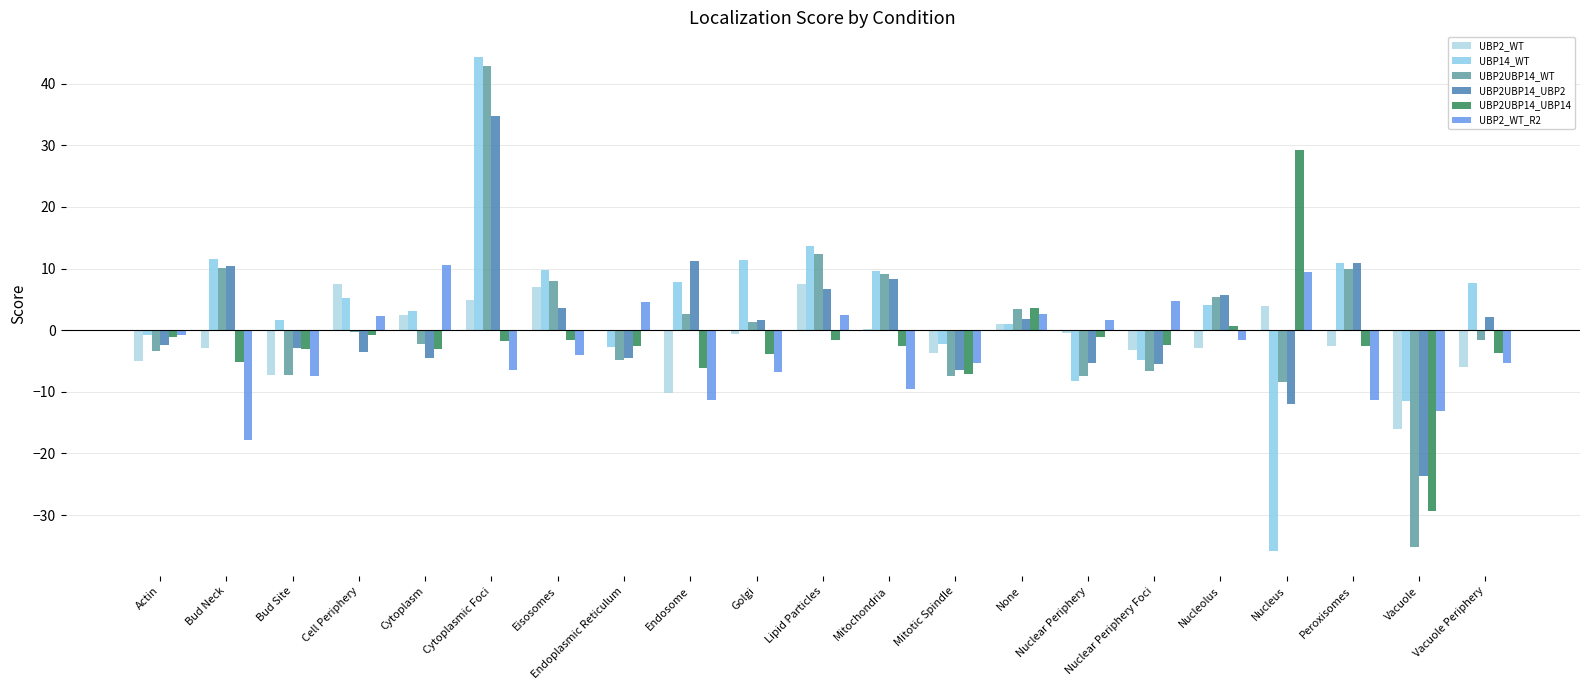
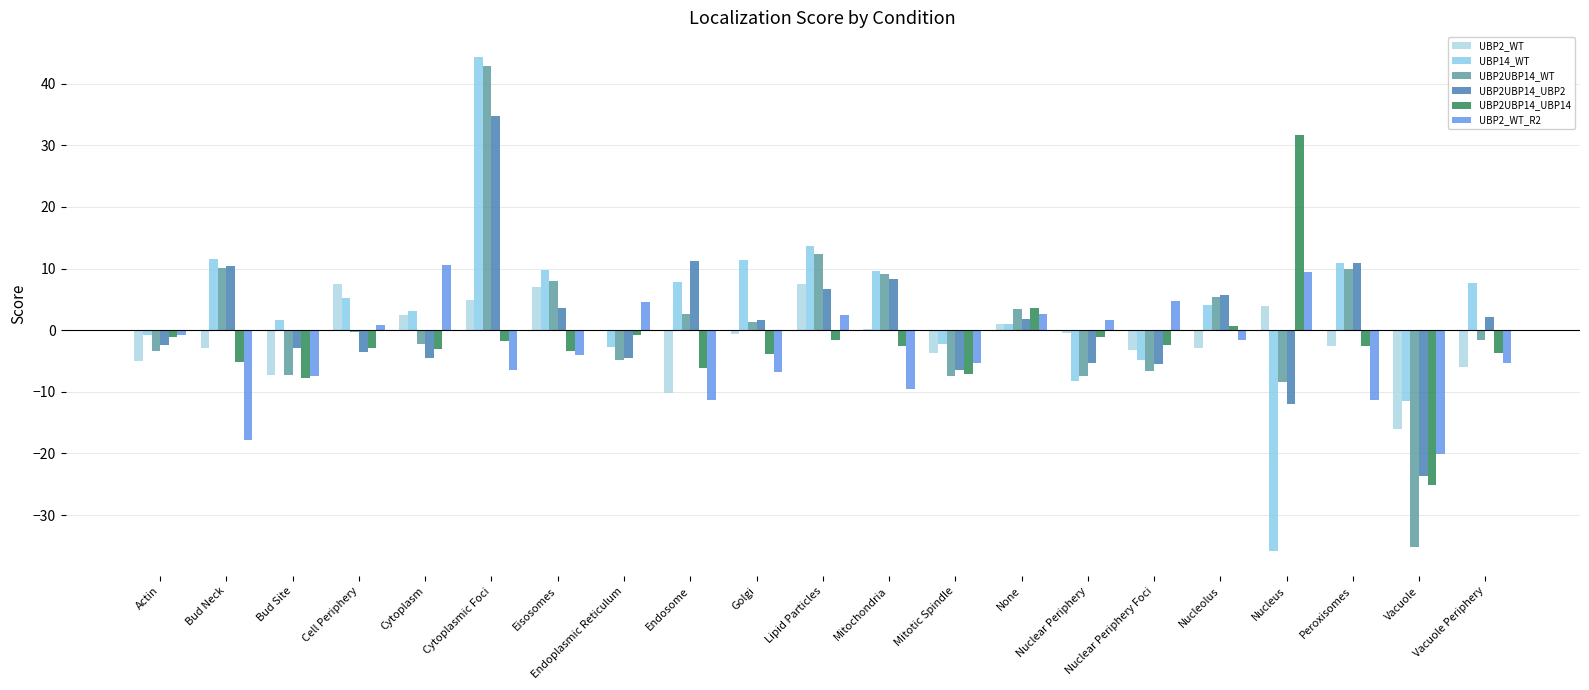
UBP2UBP14_UBP14, Bud Site: -3 -> -8
UBP2UBP14_UBP14, Cell Periphery: -1 -> -3
UBP2_WT_R2, Cell Periphery: 2 -> 1
UBP2UBP14_UBP14, Eisosomes: -2 -> -3
UBP2UBP14_UBP14, Endoplasmic Reticulum: -3 -> -1
UBP2UBP14_UBP14, Nucleus: 29 -> 32
UBP2UBP14_UBP14, Vacuole: -29 -> -25
UBP2_WT_R2, Vacuole: -13 -> -20
